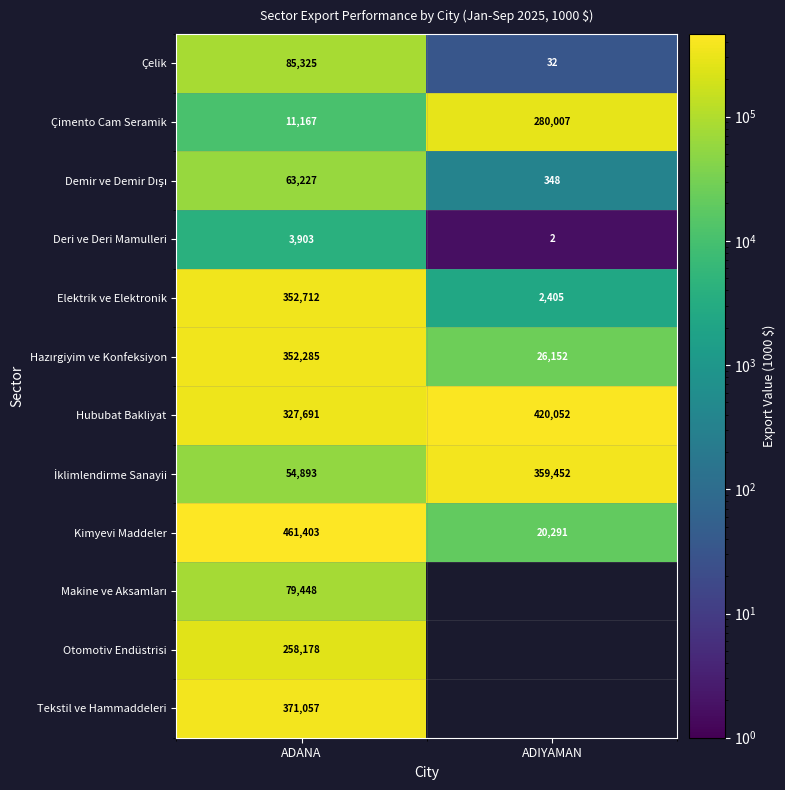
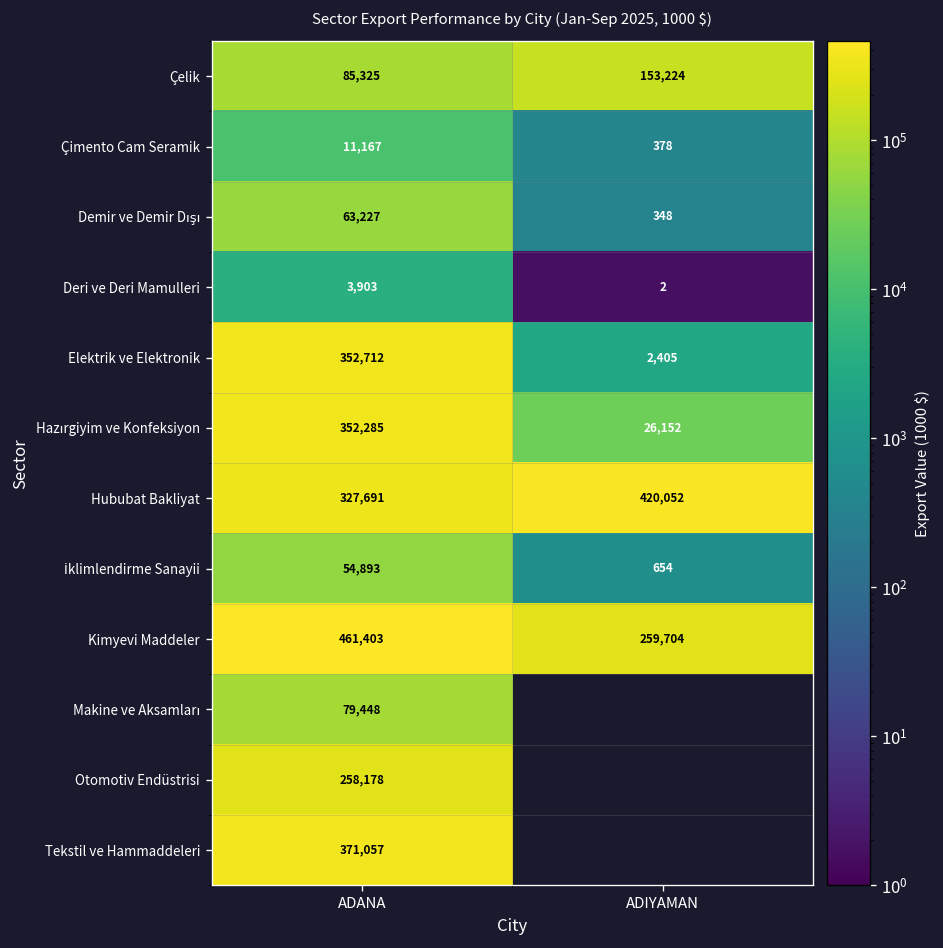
Çelik, ADIYAMAN: 32 -> 153,224
Çimento Cam Seramik, ADIYAMAN: 280,007 -> 378
İklimlendirme Sanayii, ADIYAMAN: 359,452 -> 654
Kimyevi Maddeler, ADIYAMAN: 20,291 -> 259,704
